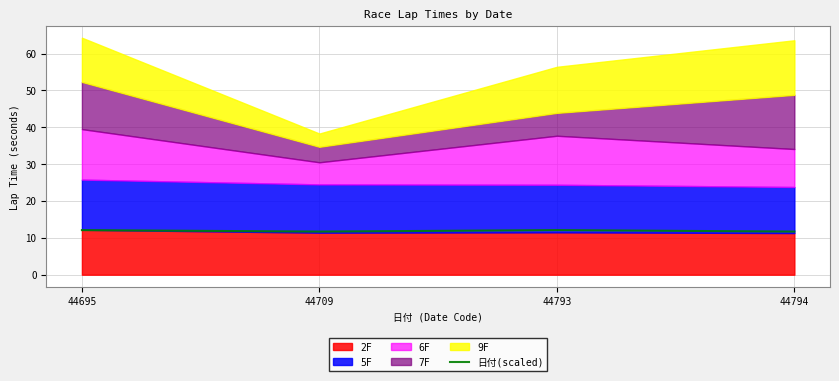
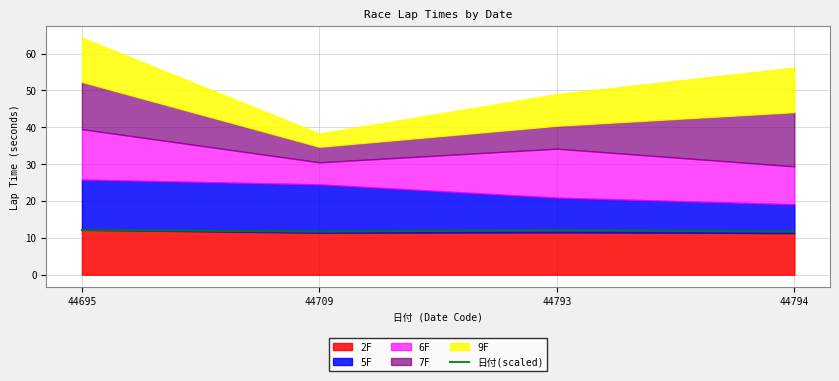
5F, 44793: 13 -> 9
9F, 44793: 13 -> 9
5F, 44794: 13 -> 8
9F, 44794: 15 -> 12
